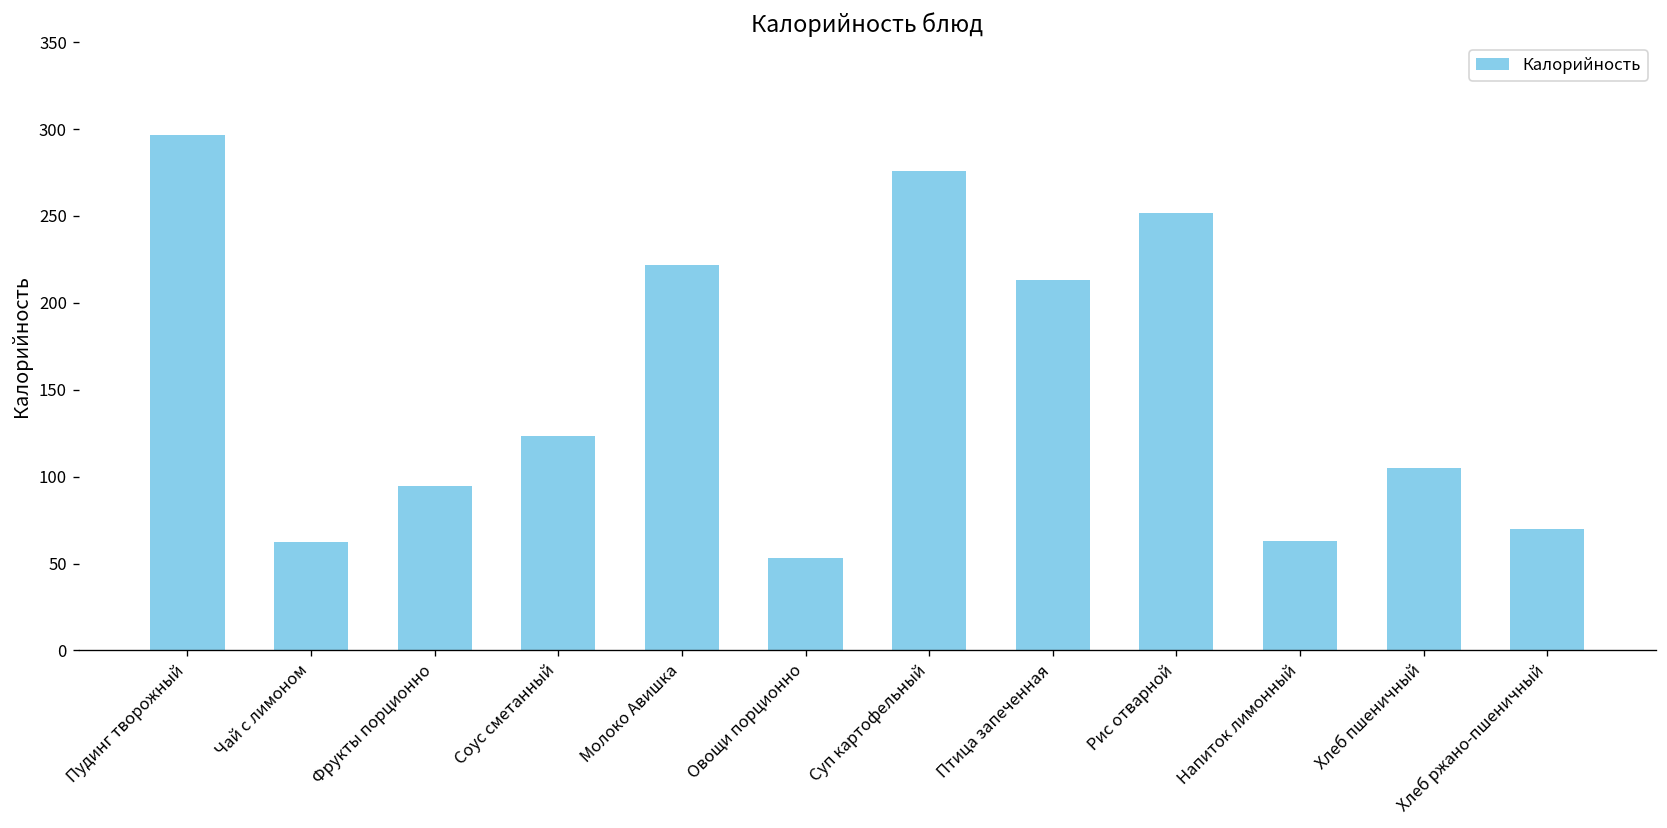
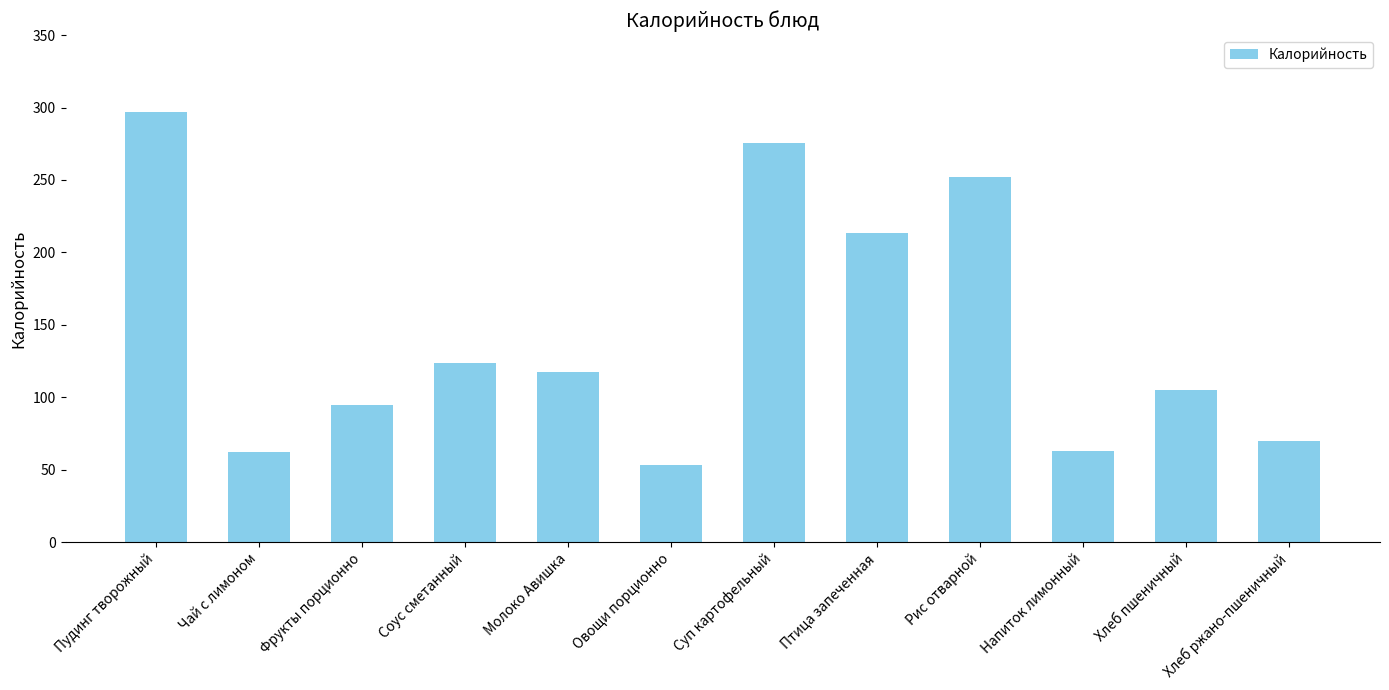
Молоко Авишка: 222 -> 118
